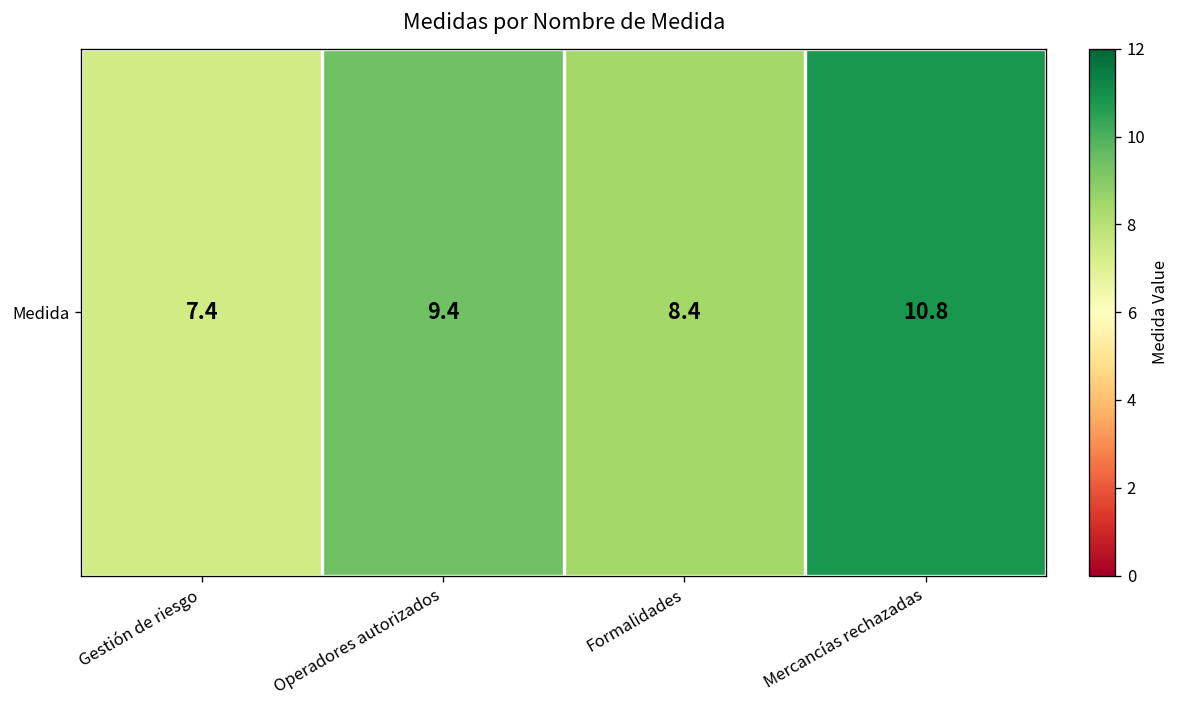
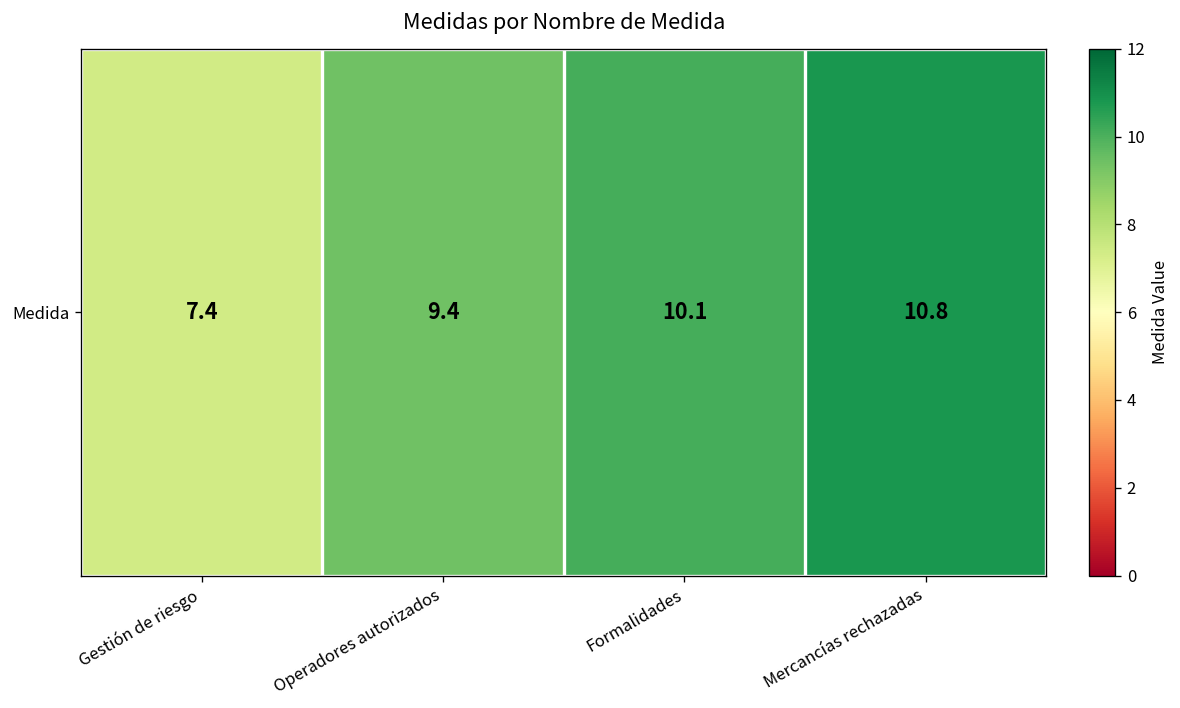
Medida, Formalidades: 8.4 -> 10.1
